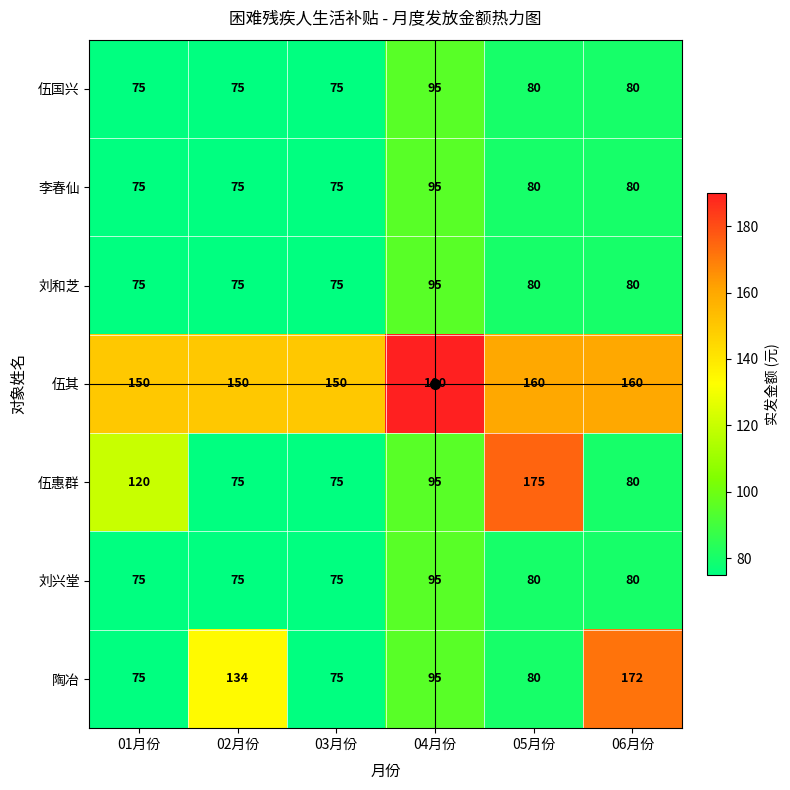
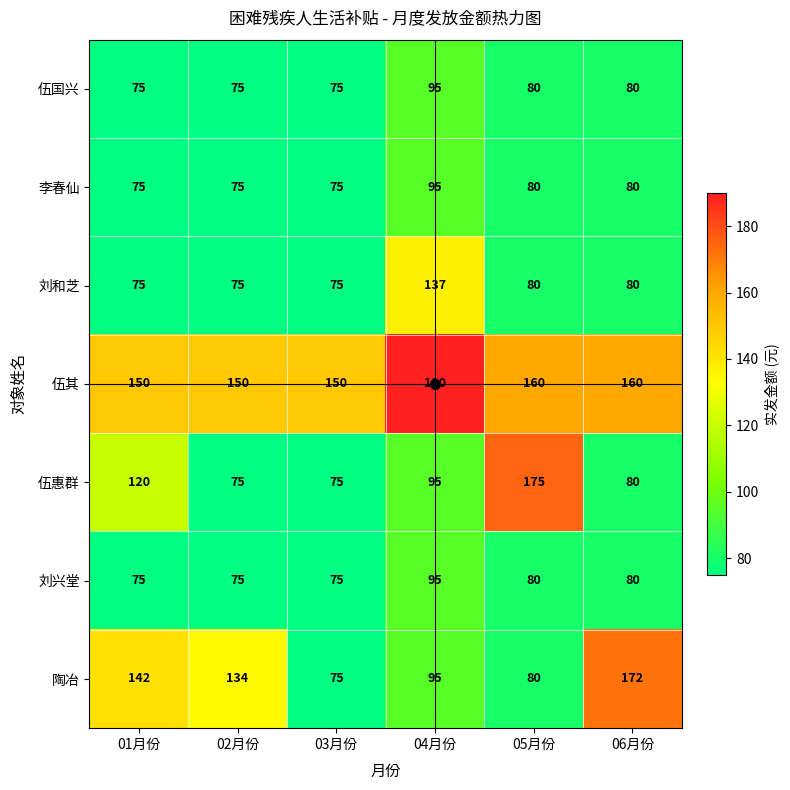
刘和芝, 04月份: 95 -> 137
陶冶, 01月份: 75 -> 142
